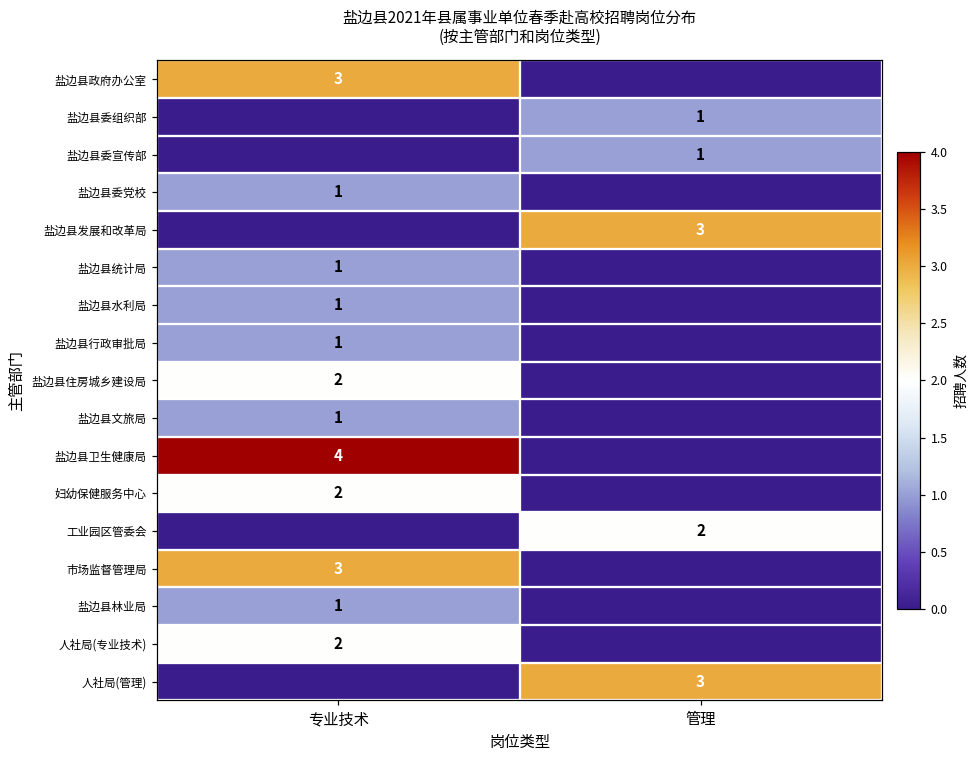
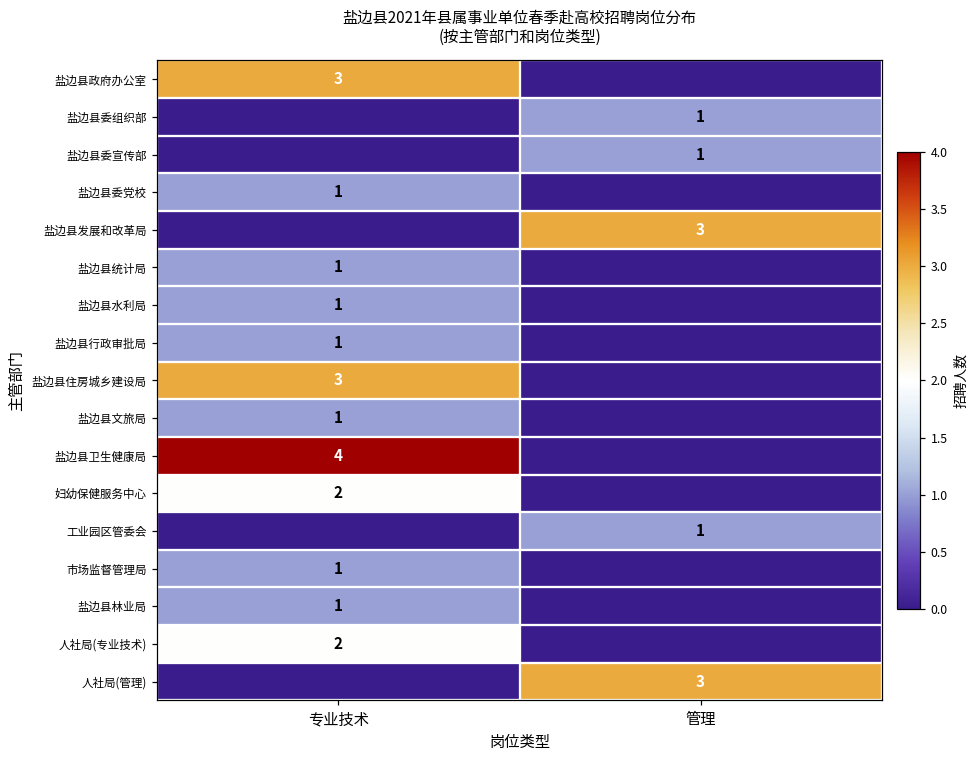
盐边县住房城乡建设局, 专业技术: 2 -> 3
工业园区管委会, 管理: 2 -> 1
市场监督管理局, 专业技术: 3 -> 1
